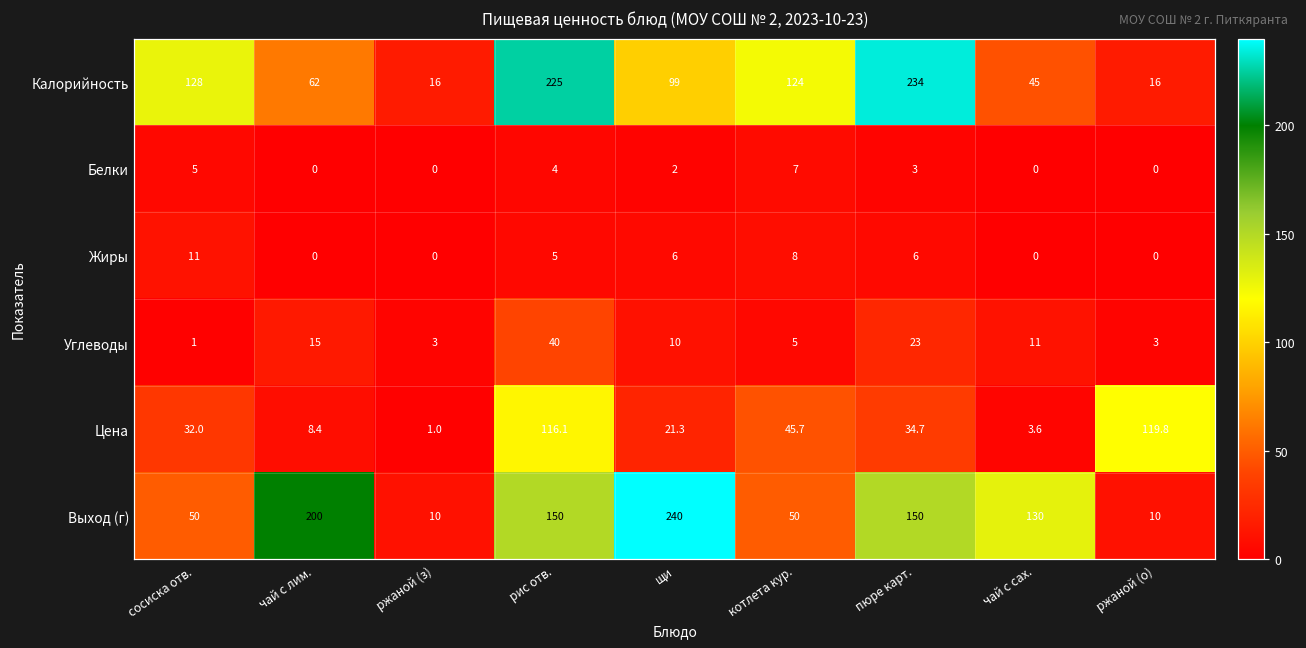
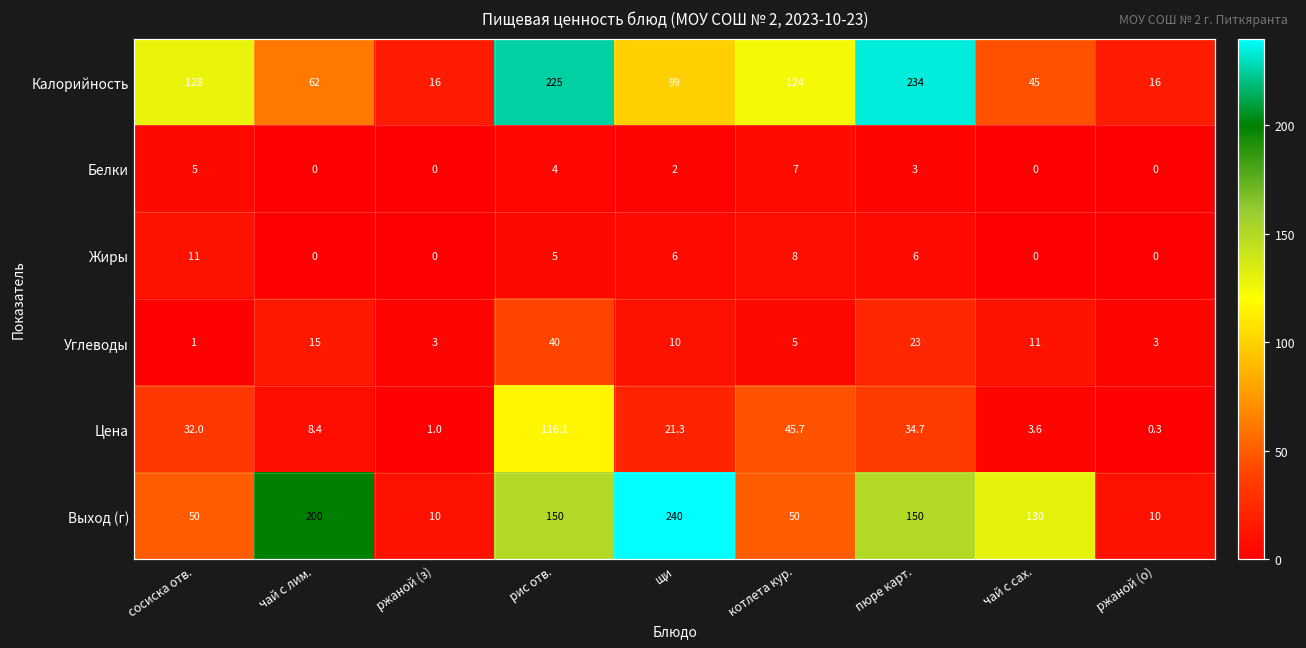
Цена, ржаной (о): 119.8 -> 0.3
